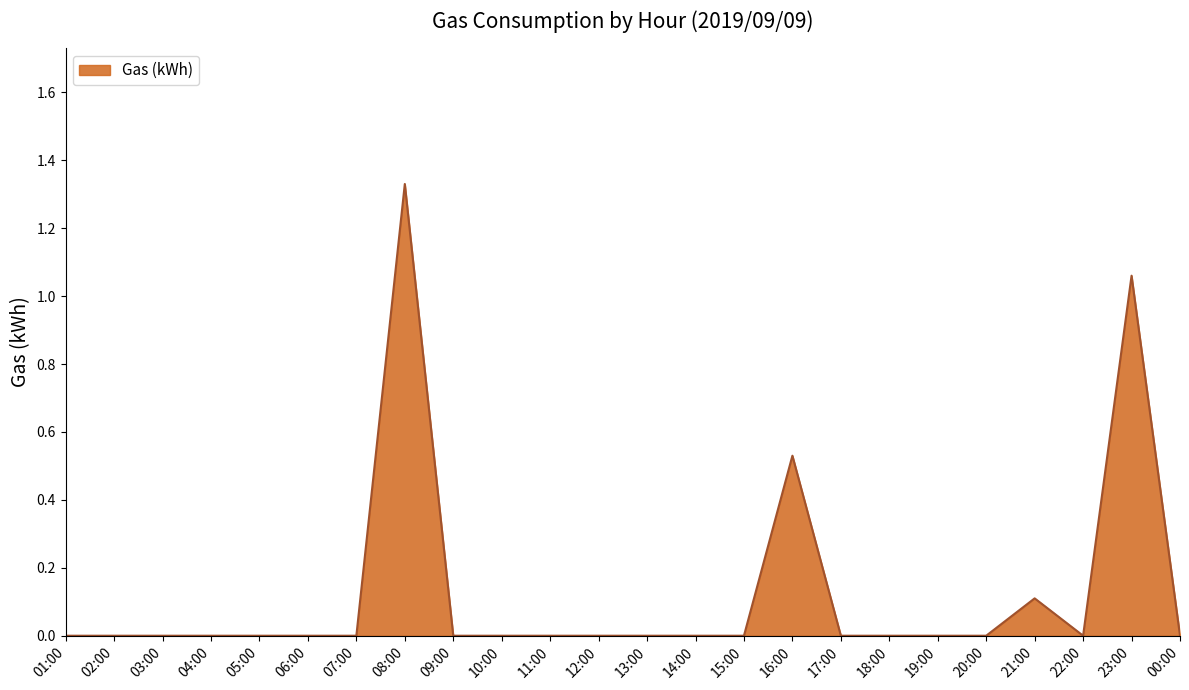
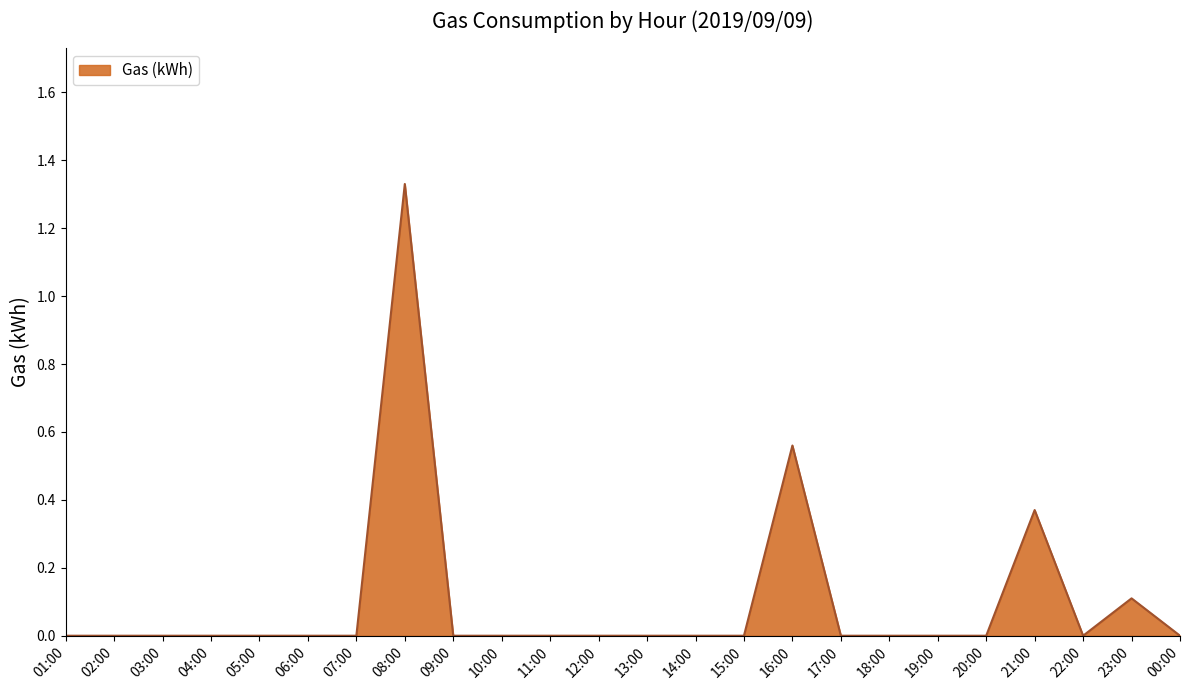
16:00: 0.53 -> 0.56
21:00: 0.11 -> 0.37
23:00: 1.06 -> 0.11
